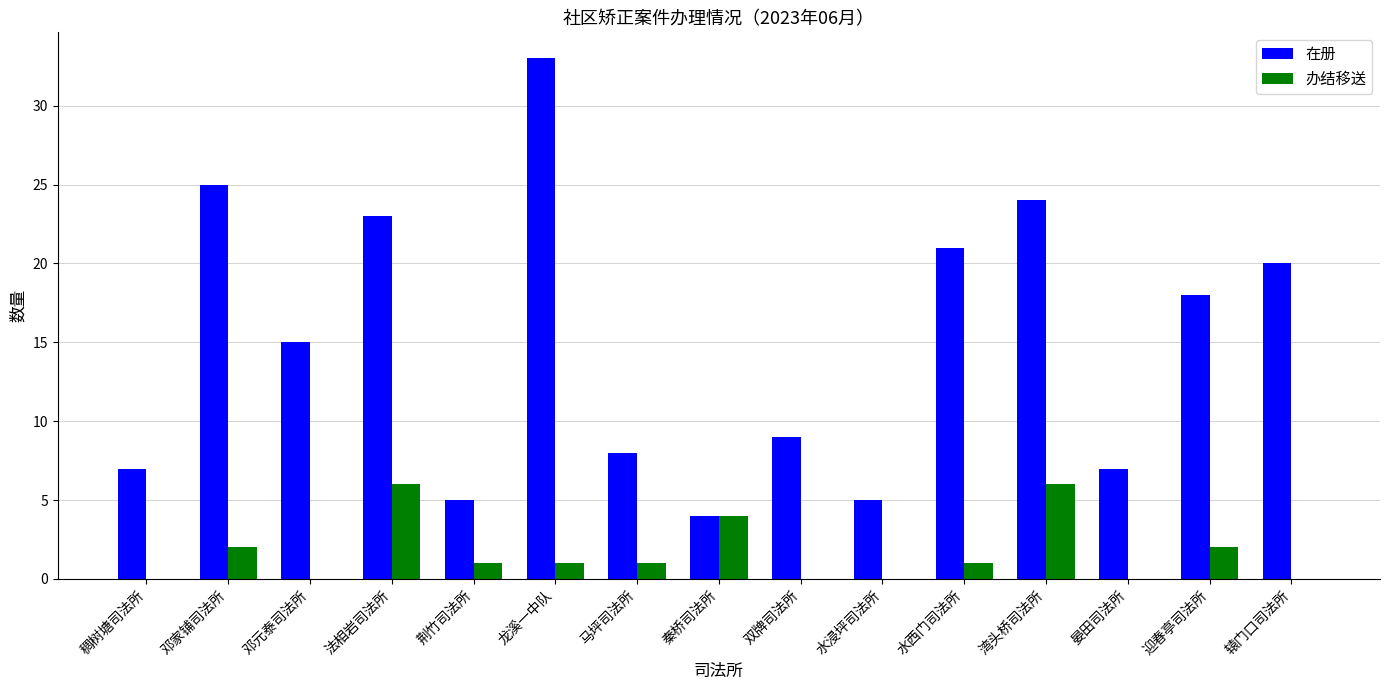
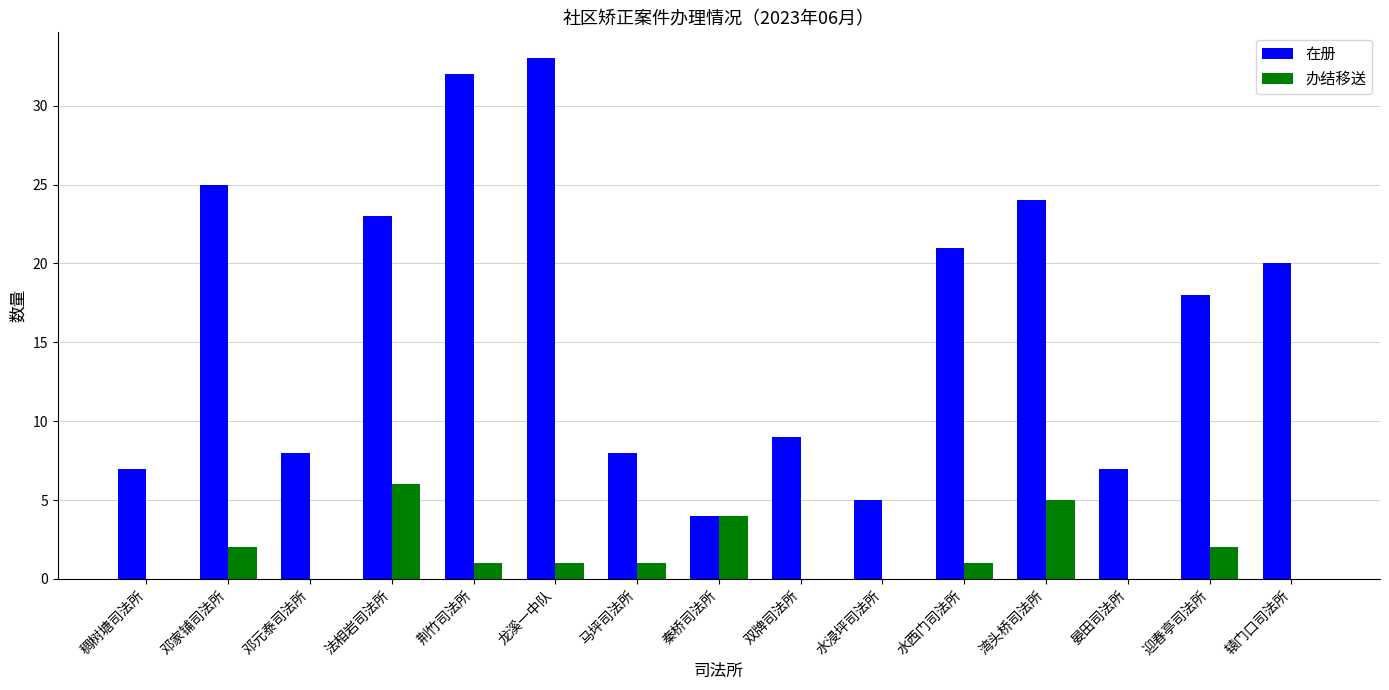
在册, 邓元泰司法所: 15 -> 8
在册, 荆竹司法所: 5 -> 32
办结移送, 湾头桥司法所: 6 -> 5
